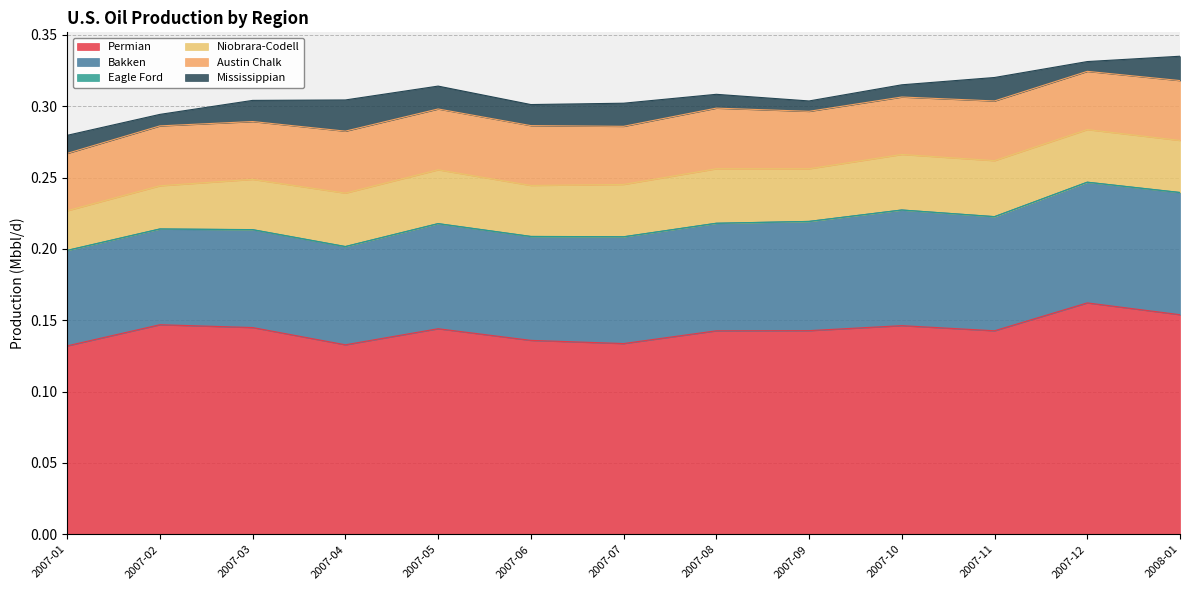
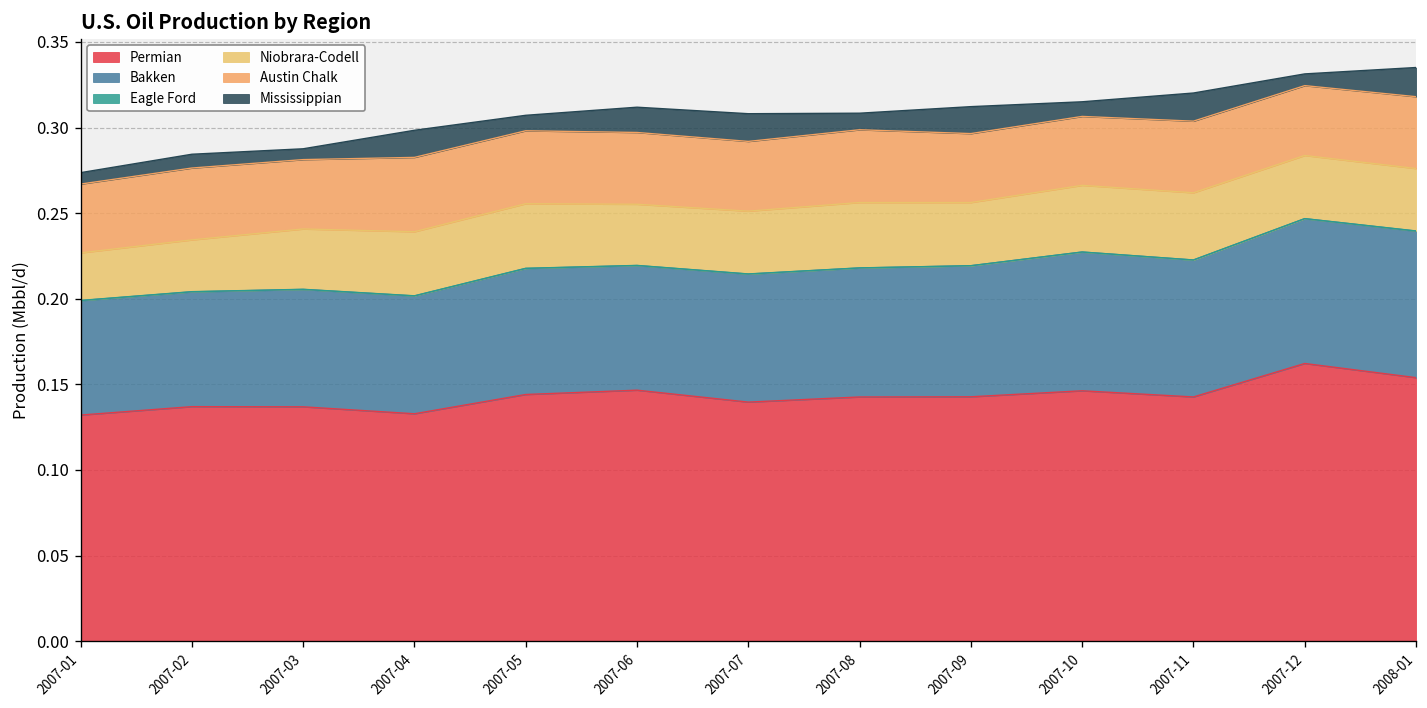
Mississippian, 2007-01: 0.013 -> 0.007
Permian, 2007-02: 0.147 -> 0.137
Permian, 2007-03: 0.145 -> 0.137
Mississippian, 2007-03: 0.015 -> 0.006
Mississippian, 2007-04: 0.022 -> 0.016
Mississippian, 2007-05: 0.016 -> 0.009
Permian, 2007-06: 0.136 -> 0.147
Permian, 2007-07: 0.134 -> 0.140
Mississippian, 2007-09: 0.007 -> 0.016
